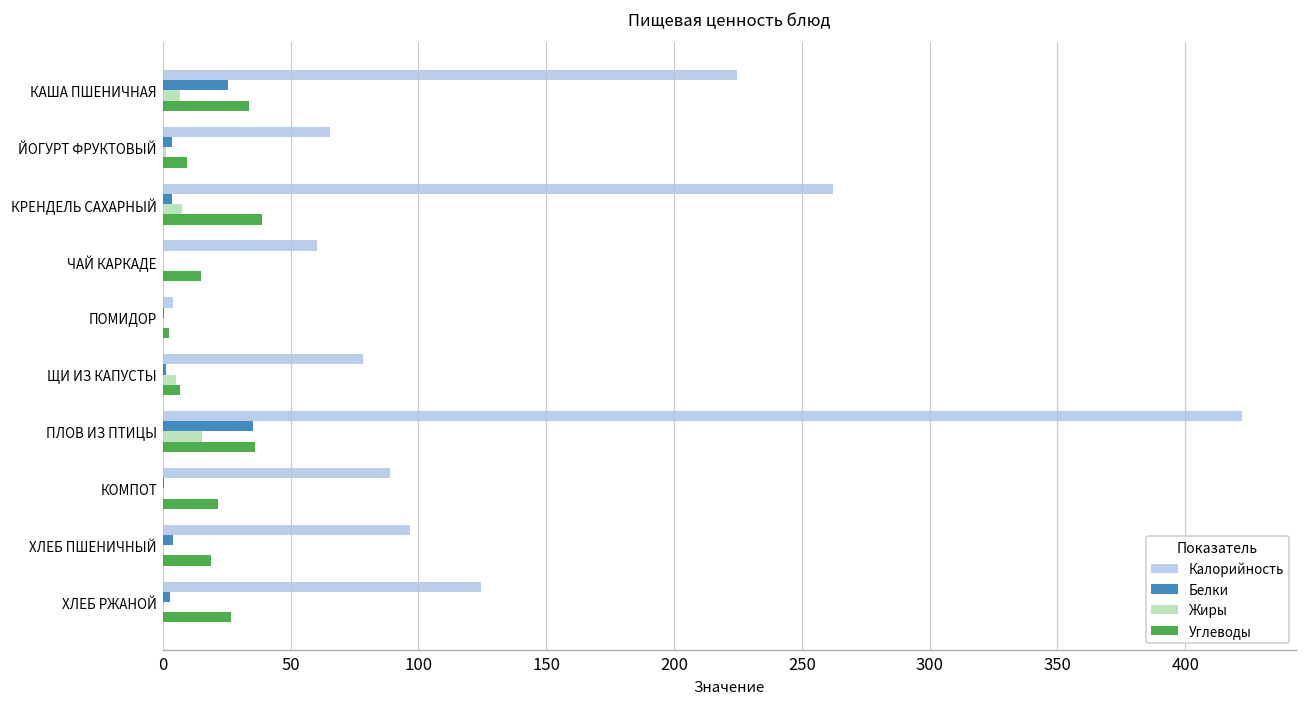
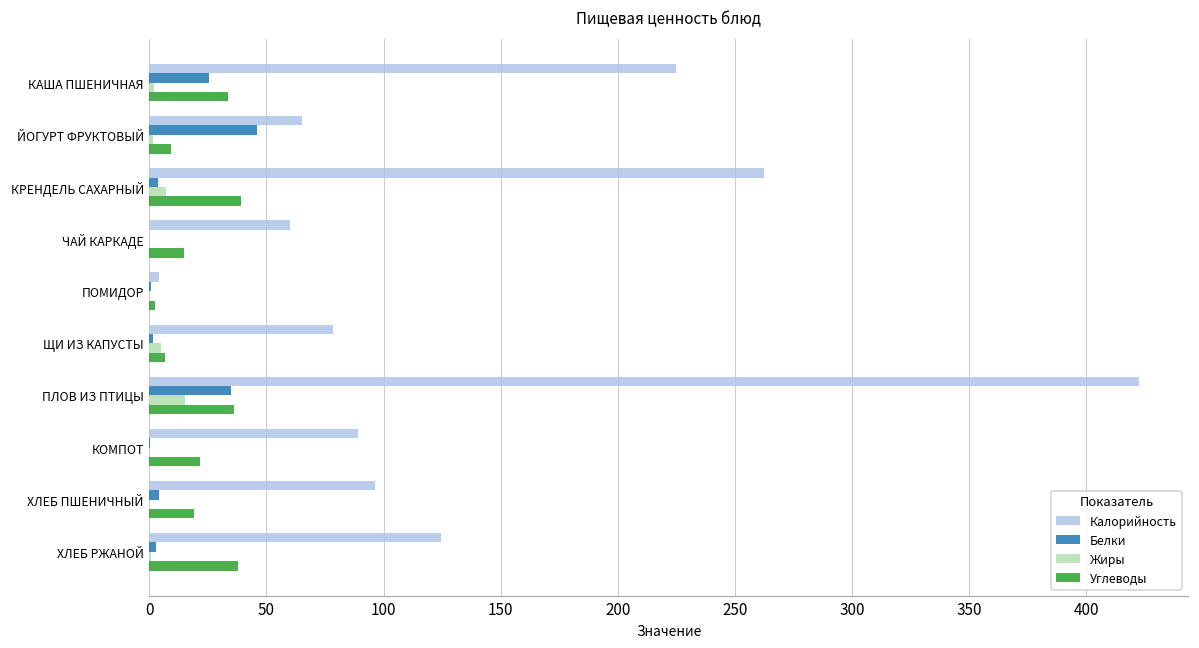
Жиры, КАША ПШЕНИЧНАЯ: 7 -> 2
Белки, ЙОГУРТ ФРУКТОВЫЙ: 4 -> 46
Углеводы, ХЛЕБ РЖАНОЙ: 27 -> 38
